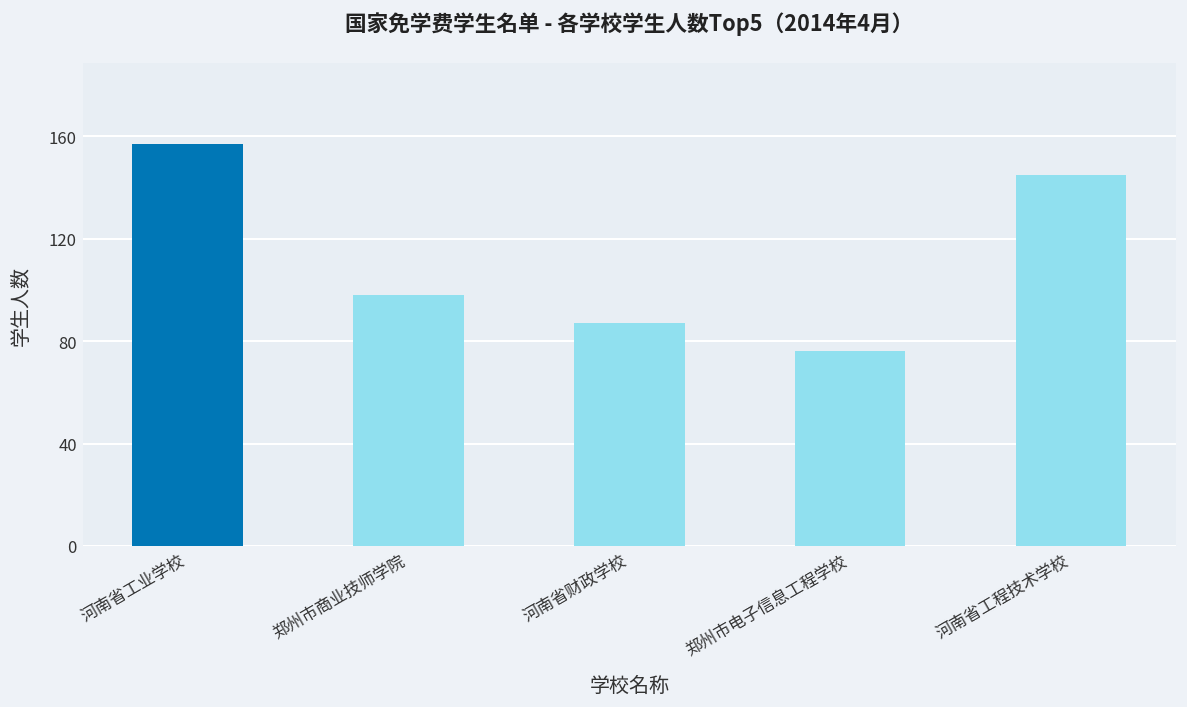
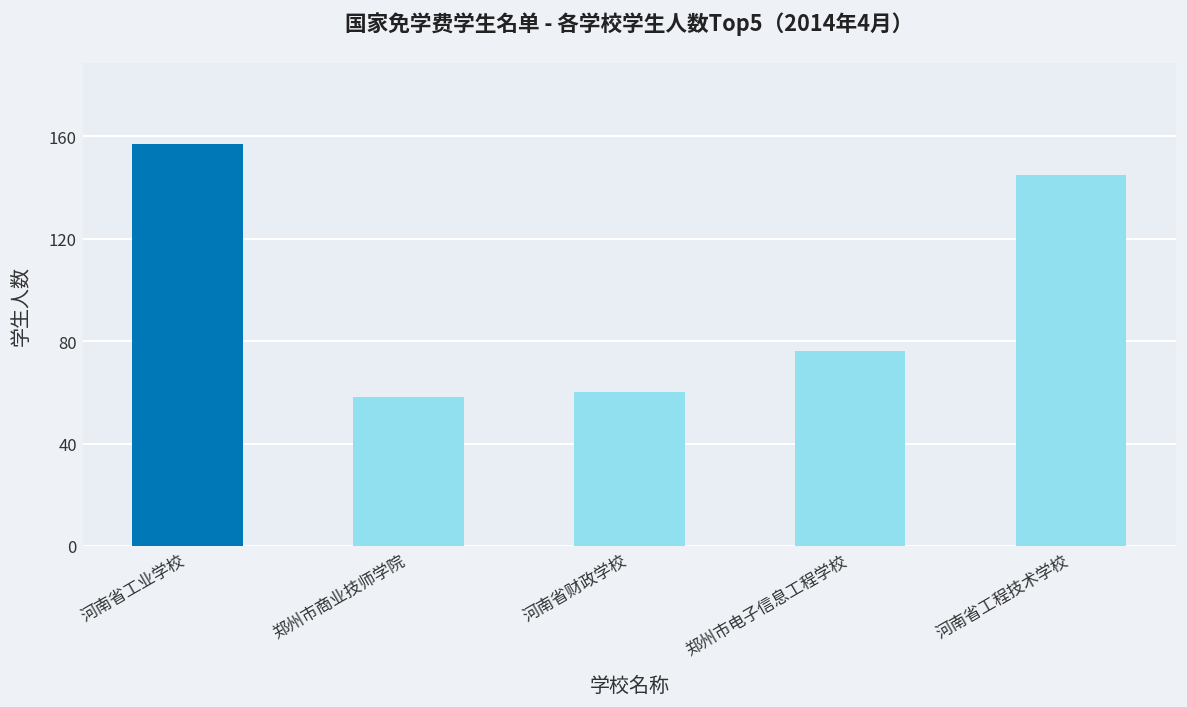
郑州市商业技师学院: 98 -> 58
河南省财政学校: 87 -> 60
